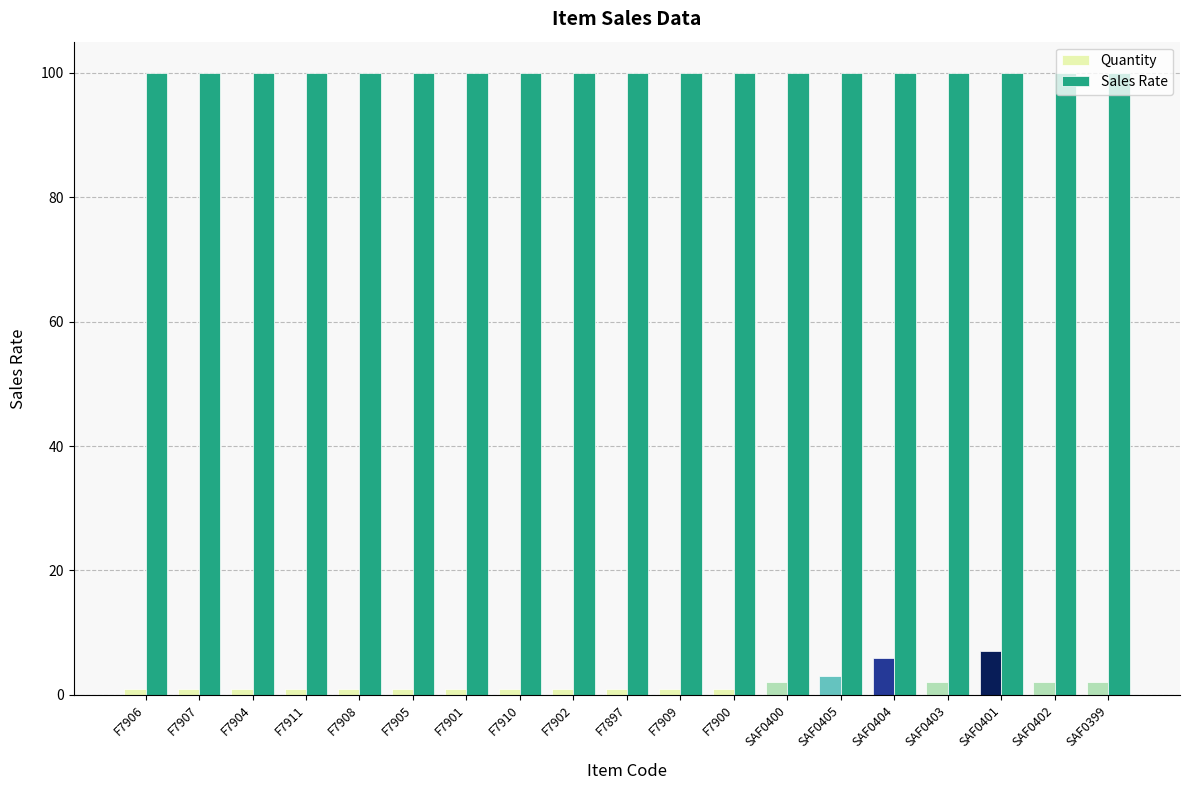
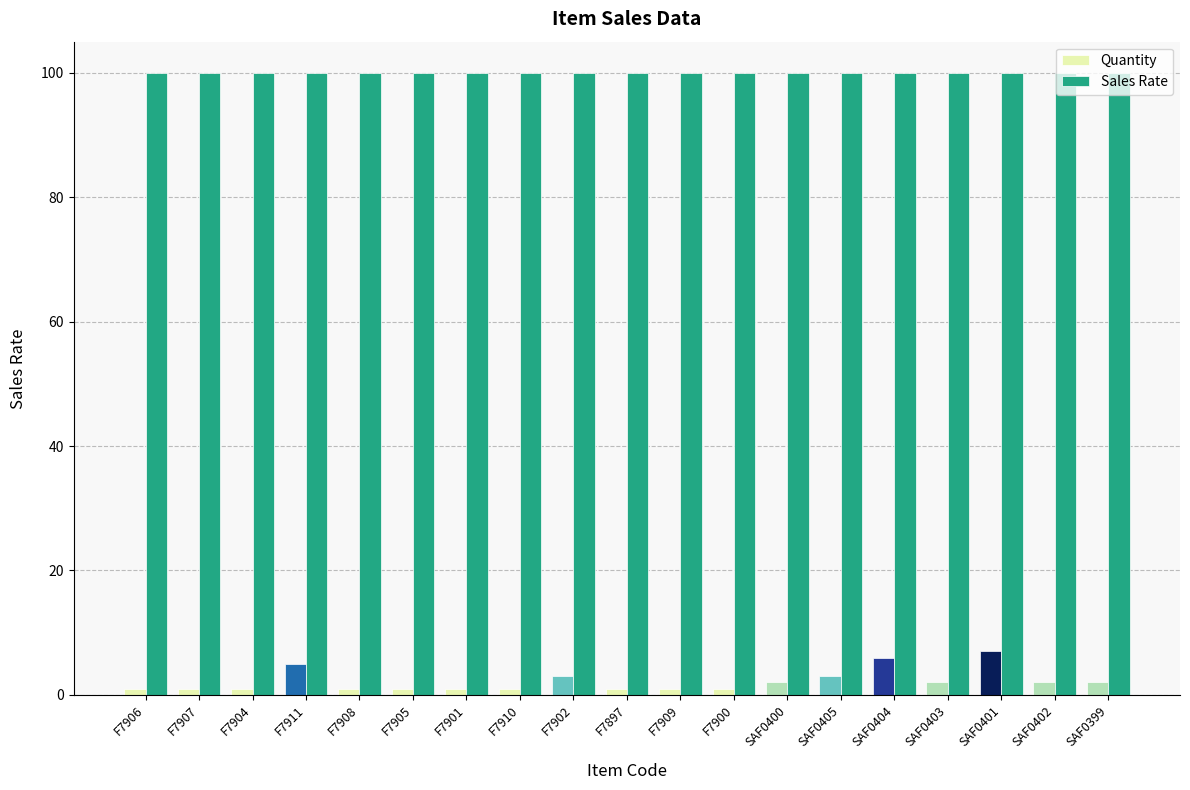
Quantity, F7911: 1 -> 5
Quantity, F7902: 1 -> 3
